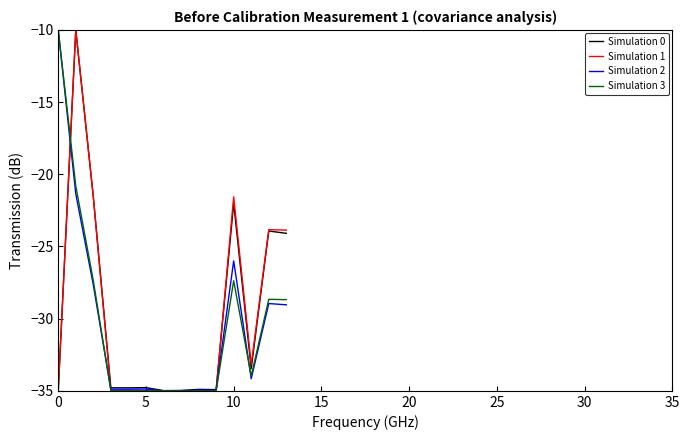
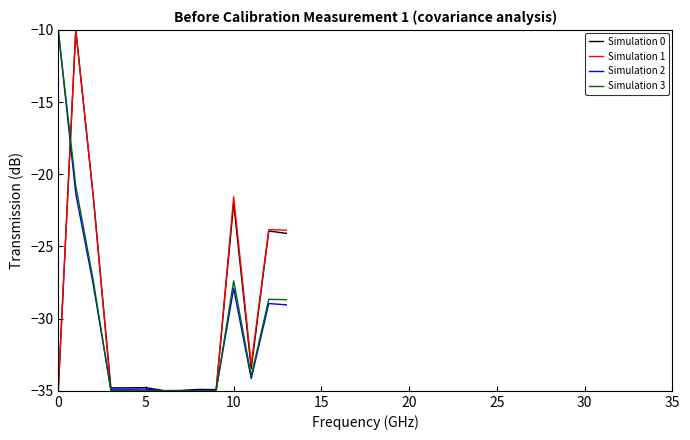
Simulation 2, 10: -26.0 -> -27.9
